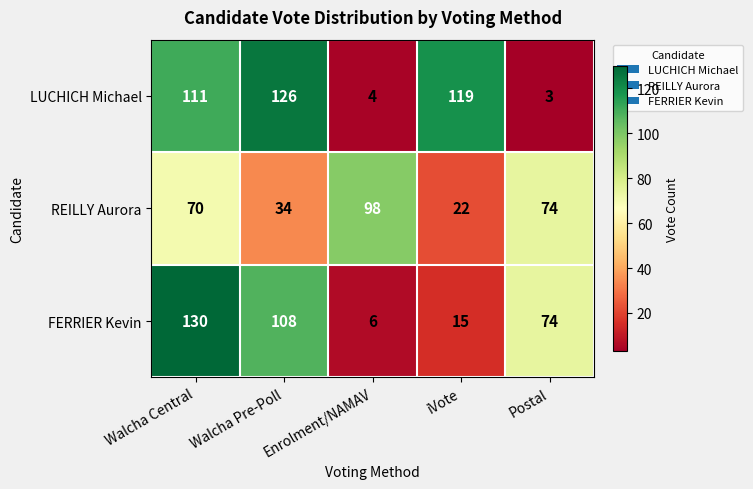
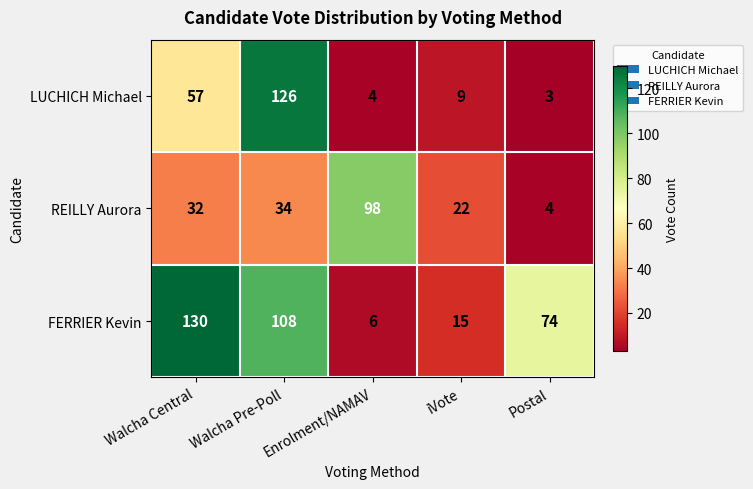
LUCHICH Michael, Walcha Central: 111 -> 57
LUCHICH Michael, iVote: 119 -> 9
REILLY Aurora, Walcha Central: 70 -> 32
REILLY Aurora, Postal: 74 -> 4
